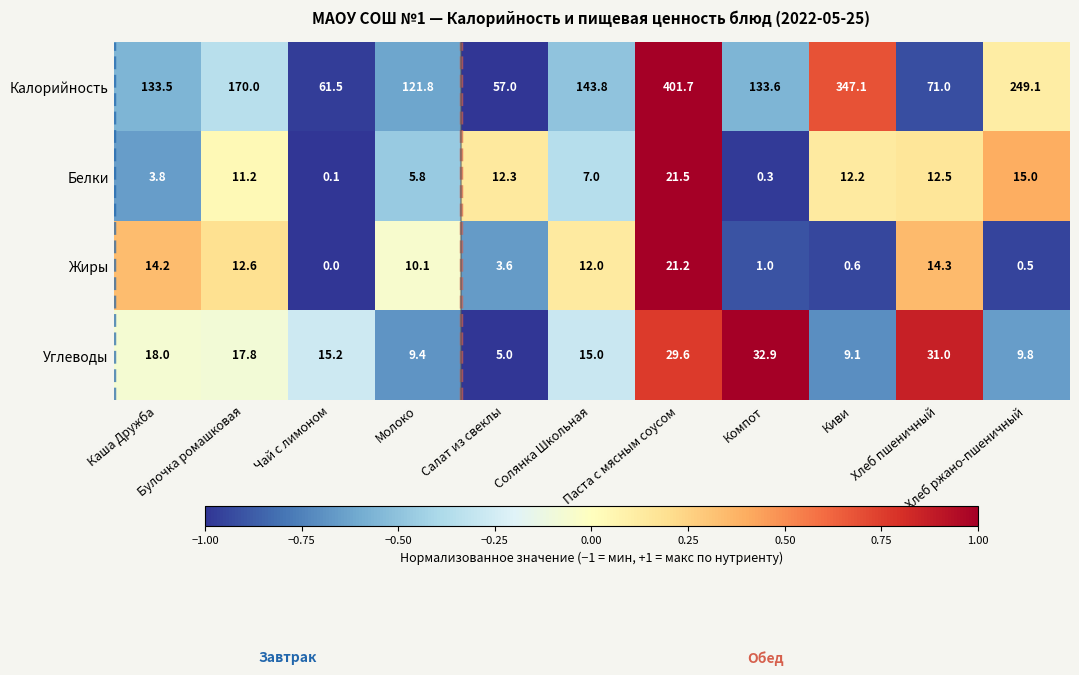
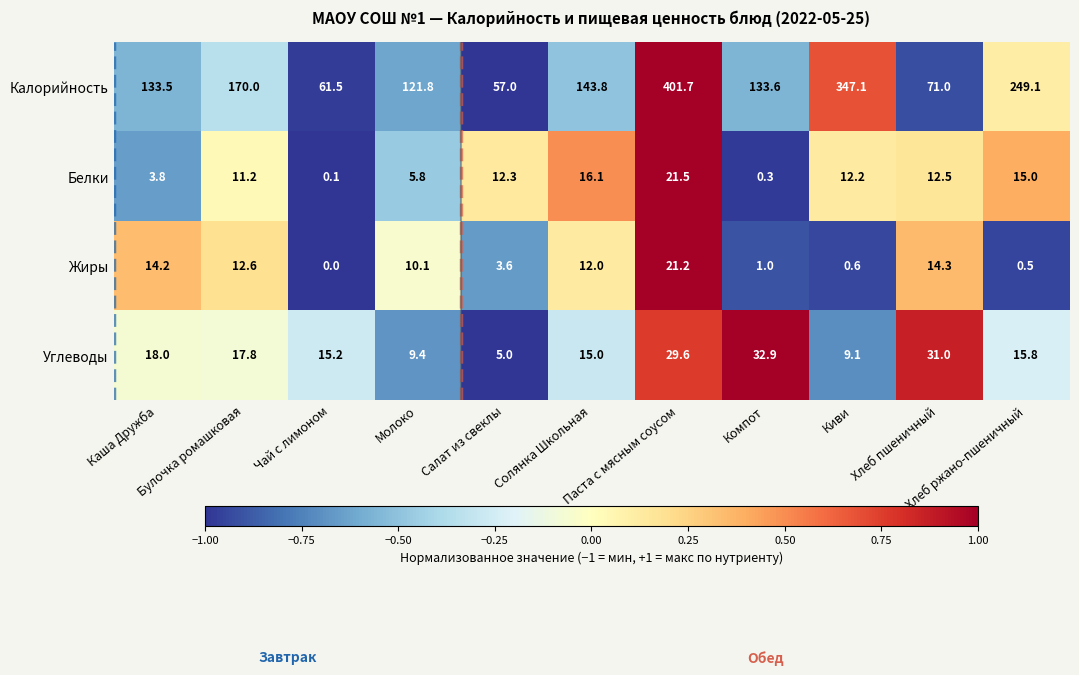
Белки, Солянка Школьная: 7.0 -> 16.1
Углеводы, Хлеб ржано-пшеничный: 9.8 -> 15.8
